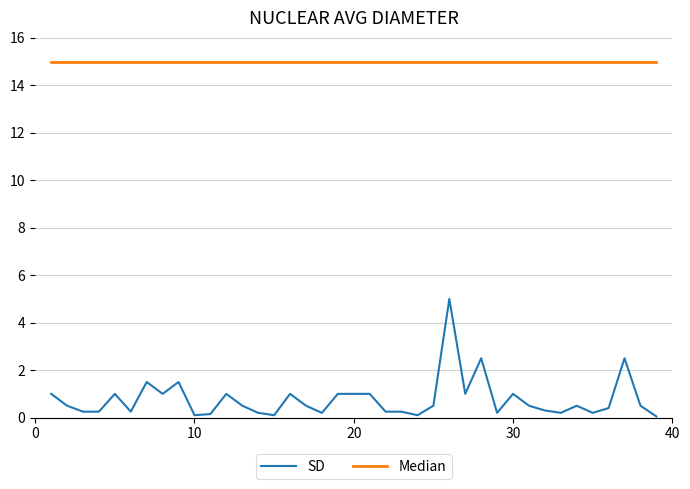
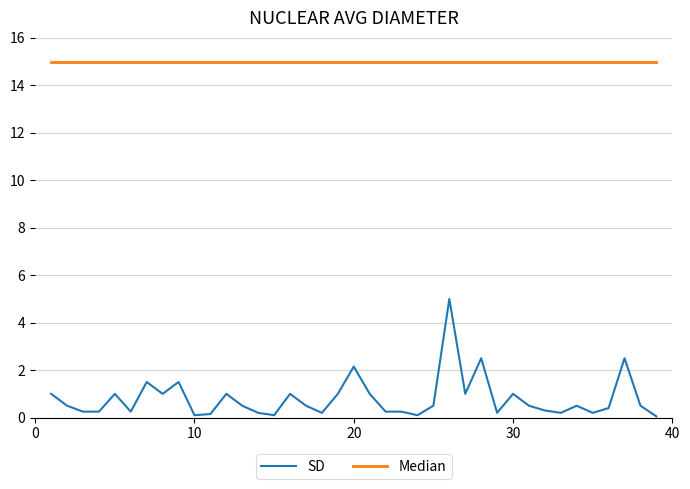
SD, 20: 1.0 -> 2.2
